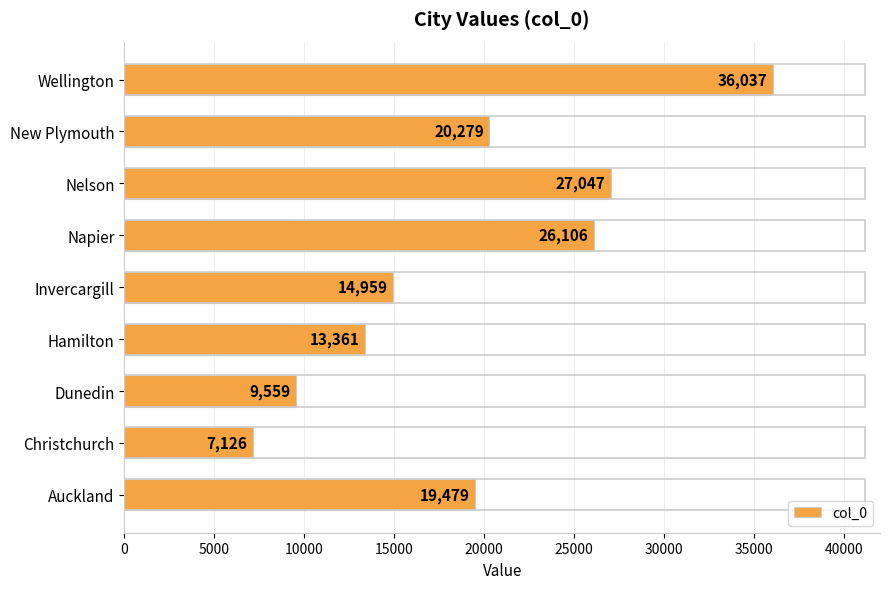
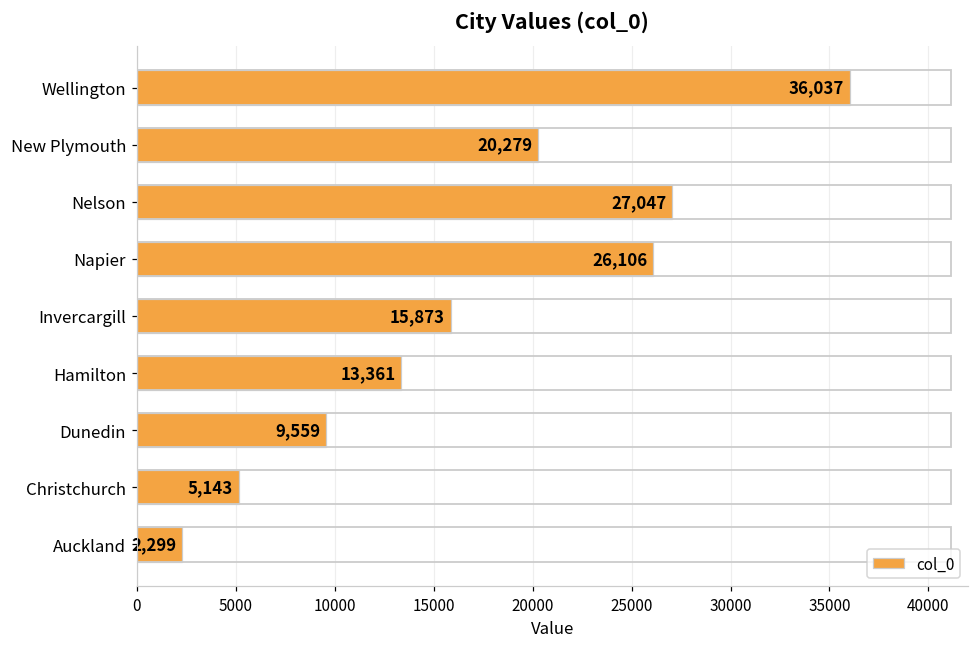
Invercargill: 14,959 -> 15,873
Christchurch: 7,126 -> 5,143
Auckland: 19,479 -> 2,299
